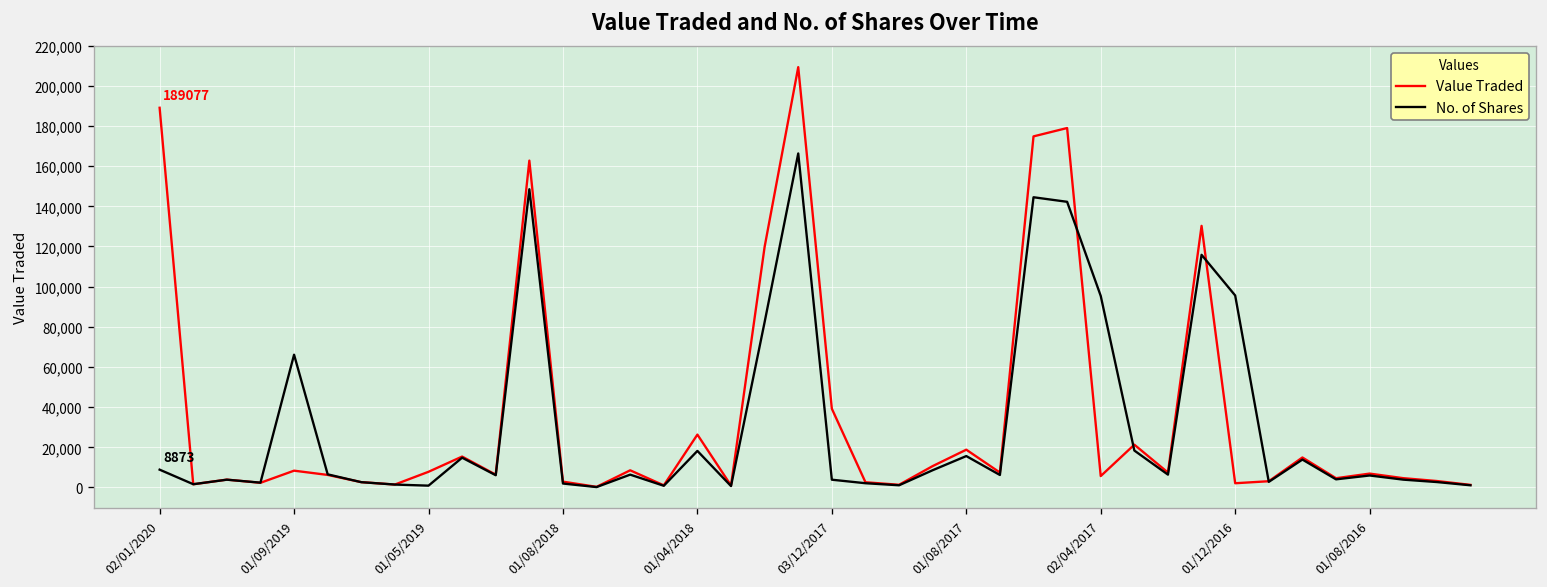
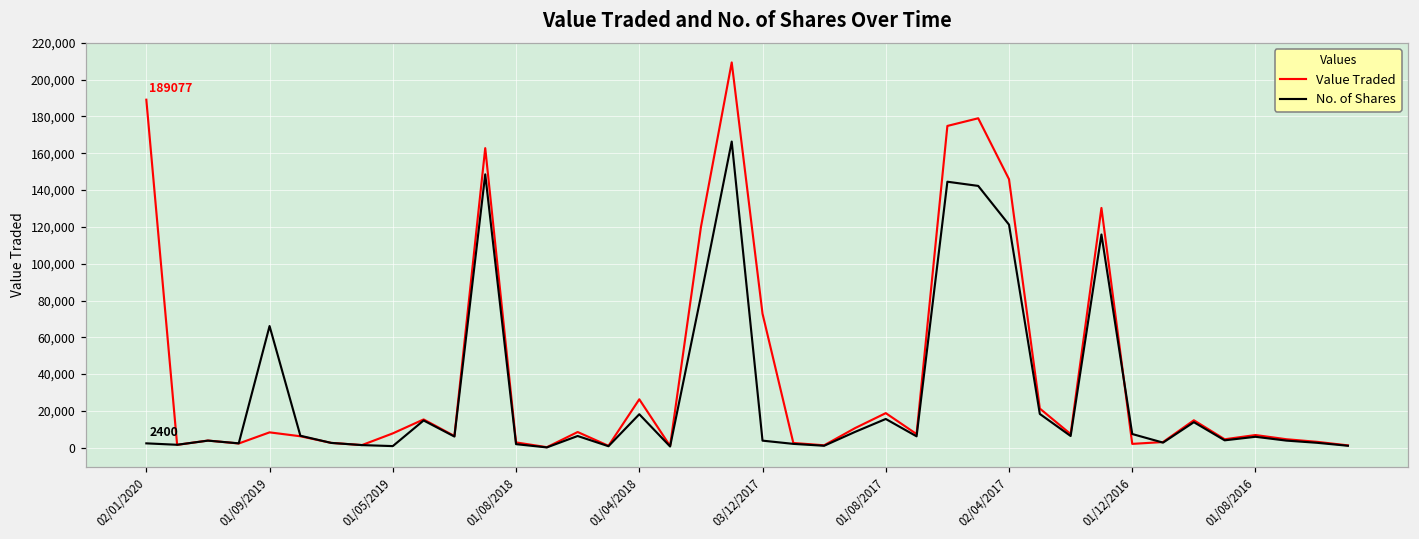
No. of Shares, 02/01/2020: 8873 -> 2400
Value Traded, 03/12/2017: 39,000 -> 73,000
Value Traded, 02/04/2017: 6,000 -> 146,000
No. of Shares, 02/04/2017: 95,000 -> 121,000
No. of Shares, 01/12/2016: 96,000 -> 7,000
